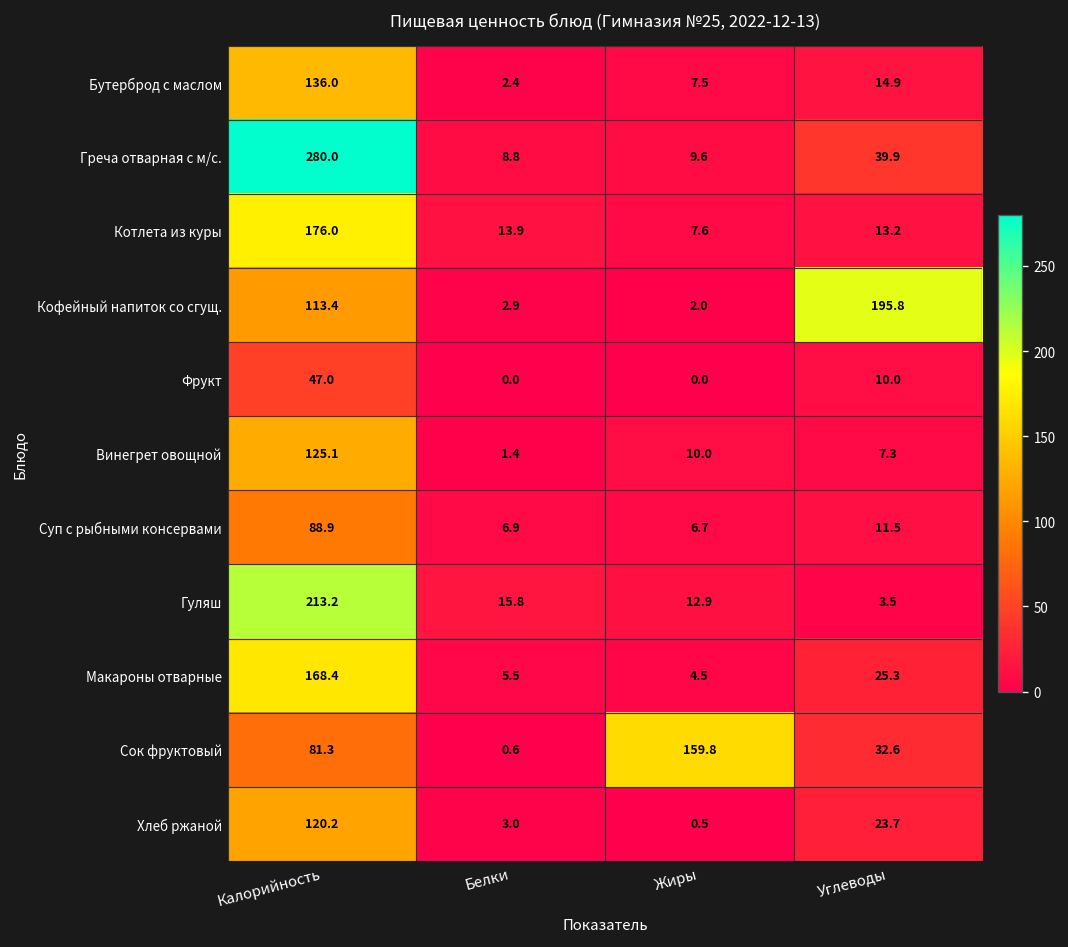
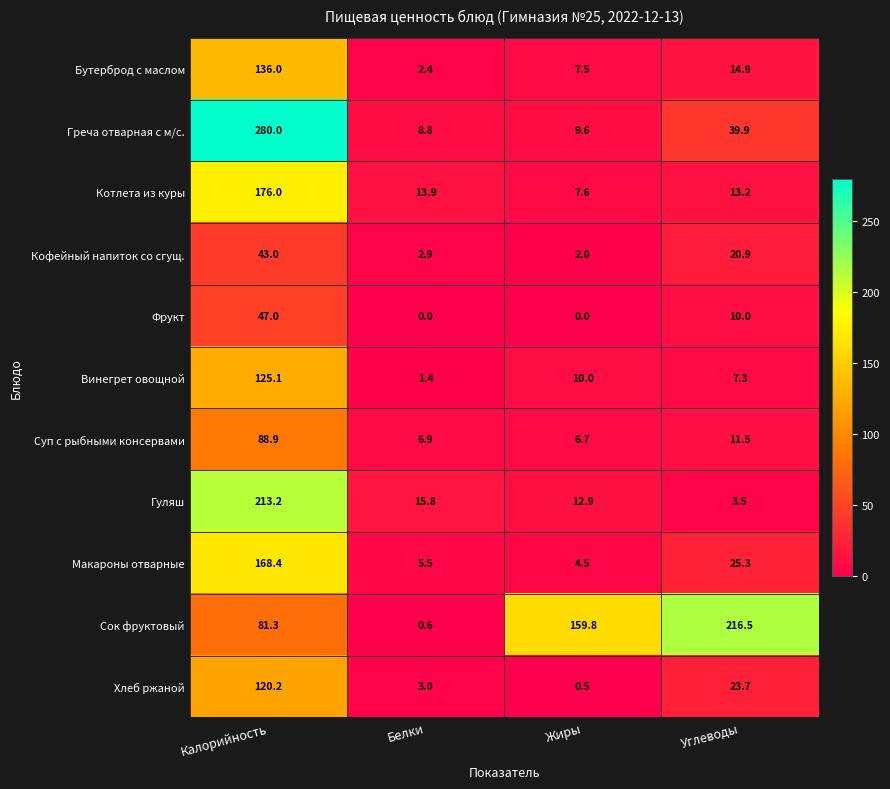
Кофейный напиток со сгущ., Калорийность: 113.4 -> 43.0
Кофейный напиток со сгущ., Углеводы: 195.8 -> 20.9
Сок фруктовый, Углеводы: 32.6 -> 216.5
